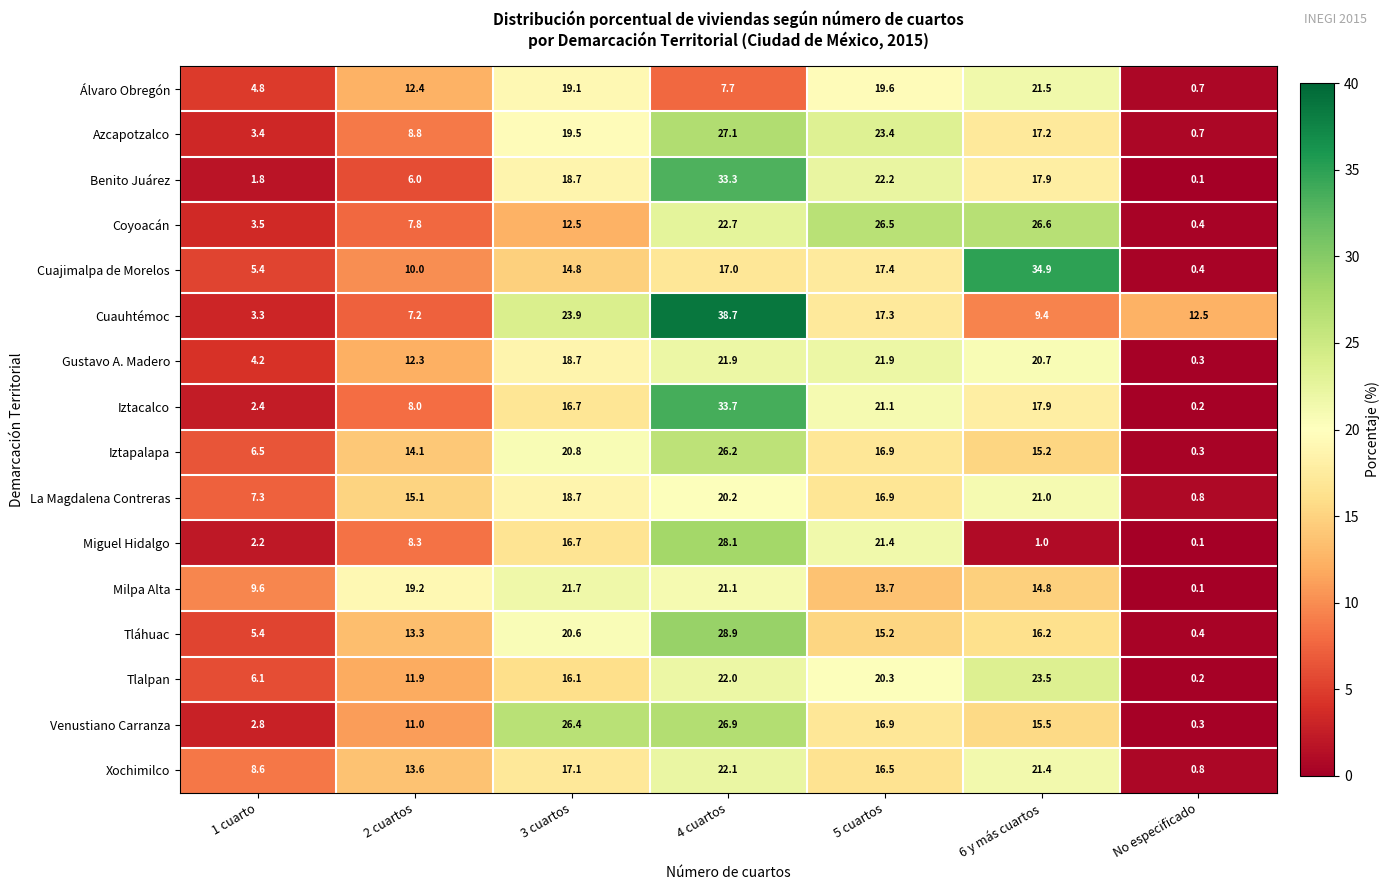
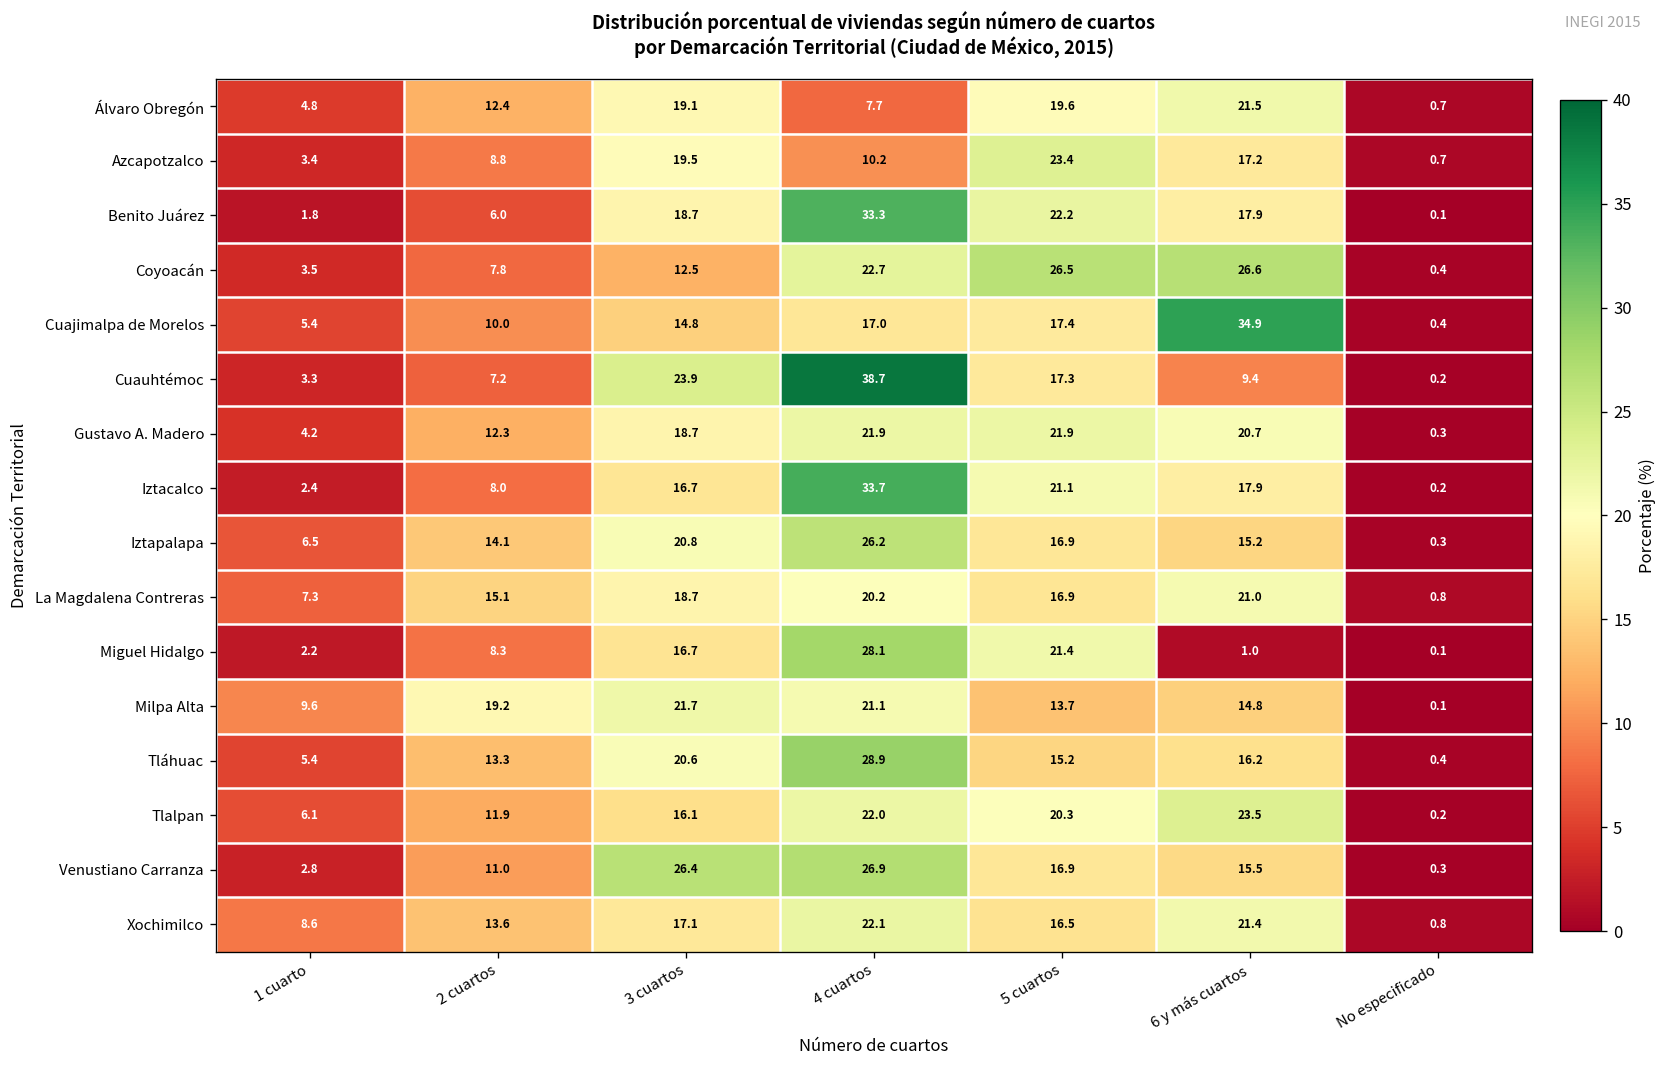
Azcapotzalco, 4 cuartos: 27.1 -> 10.2
Cuauhtémoc, No especificado: 12.5 -> 0.2
